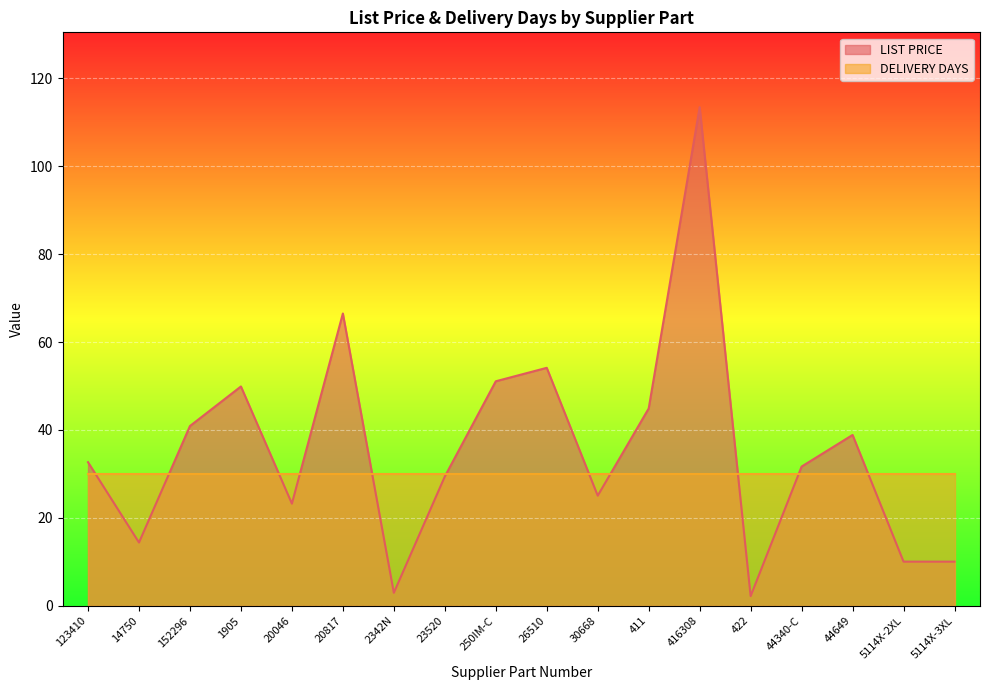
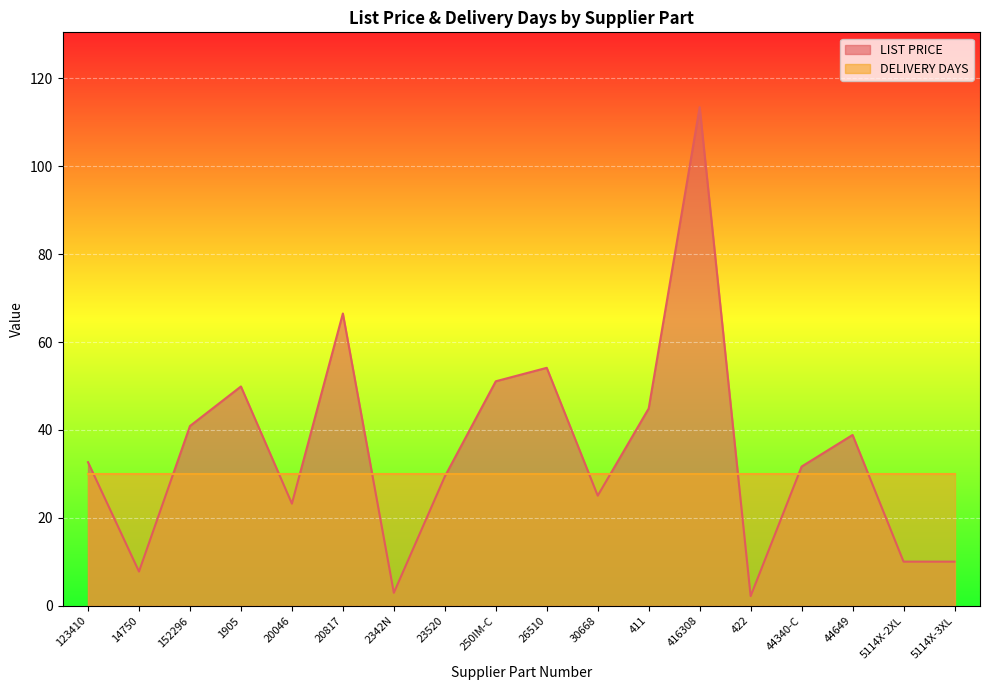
LIST PRICE, 14750: 14 -> 8
